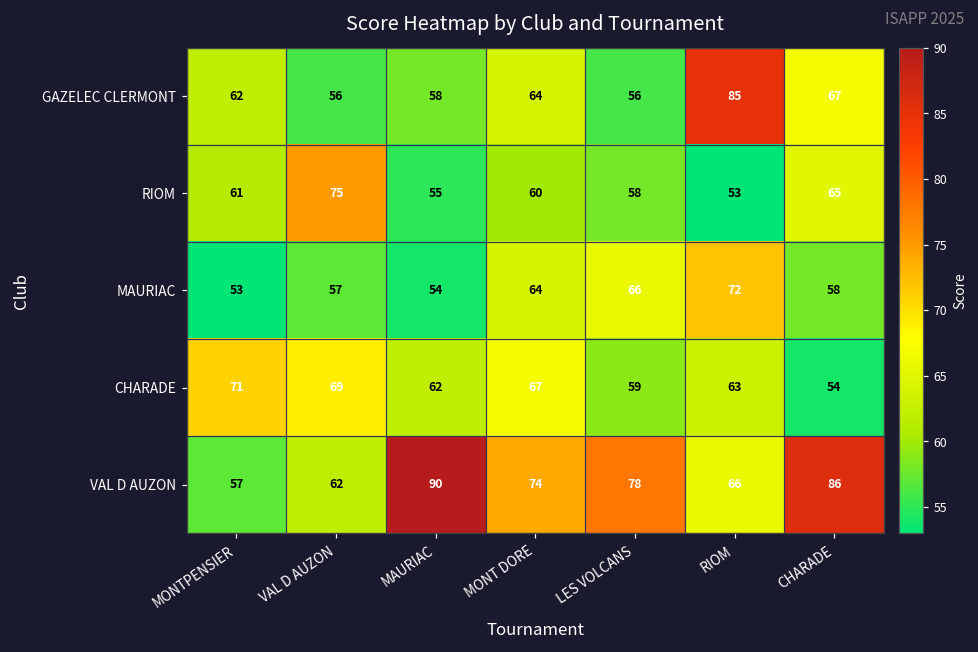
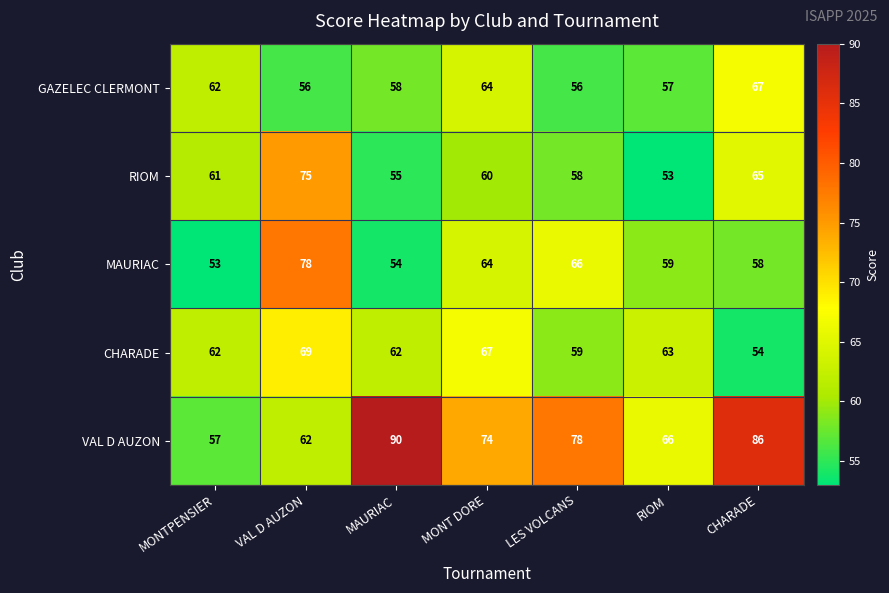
GAZELEC CLERMONT, RIOM: 85 -> 57
MAURIAC, VAL D AUZON: 57 -> 78
MAURIAC, RIOM: 72 -> 59
CHARADE, MONTPENSIER: 71 -> 62
